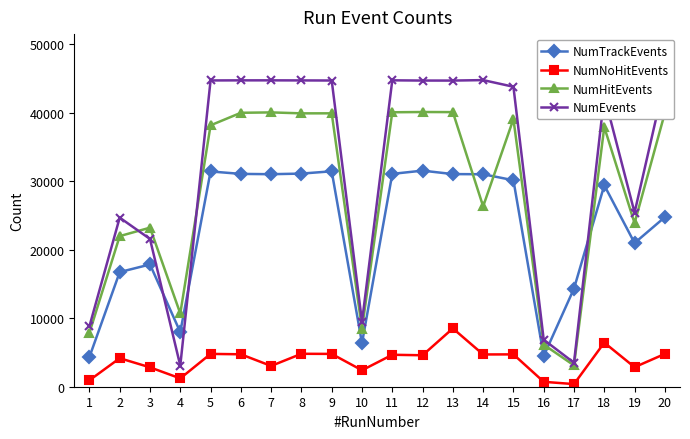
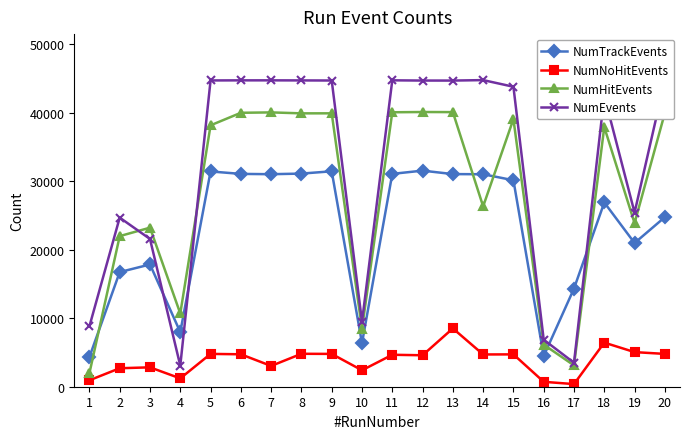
NumHitEvents, 1: 8000 -> 2000
NumNoHitEvents, 2: 4000 -> 3000
NumTrackEvents, 18: 29000 -> 27000
NumNoHitEvents, 19: 3000 -> 5000
